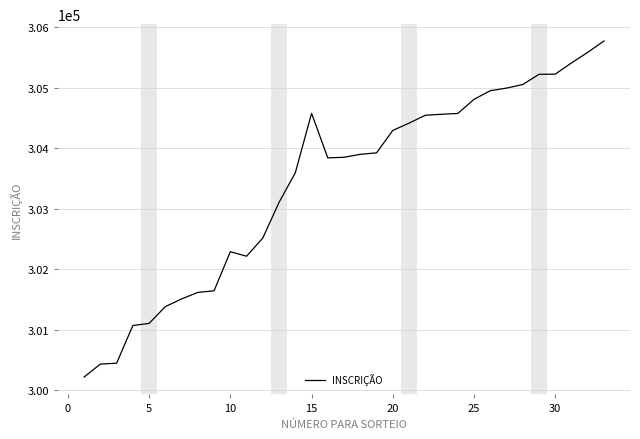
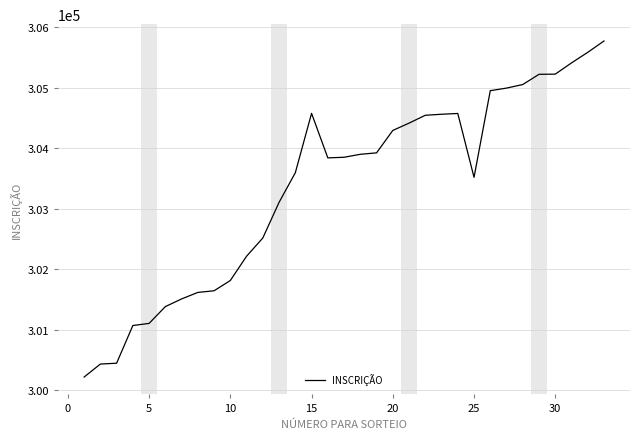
10: 302300 -> 301800
25: 304800 -> 303500
